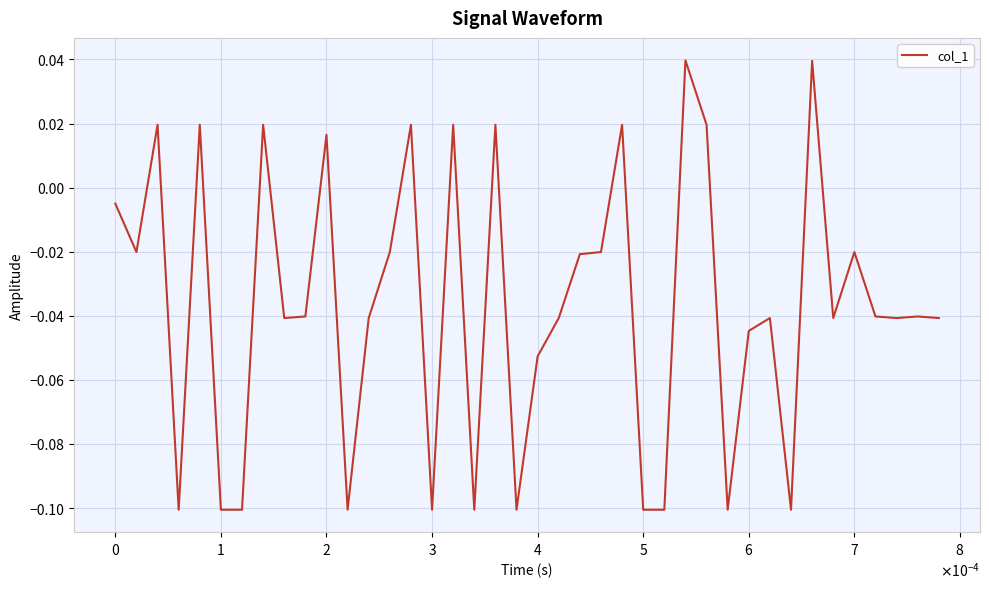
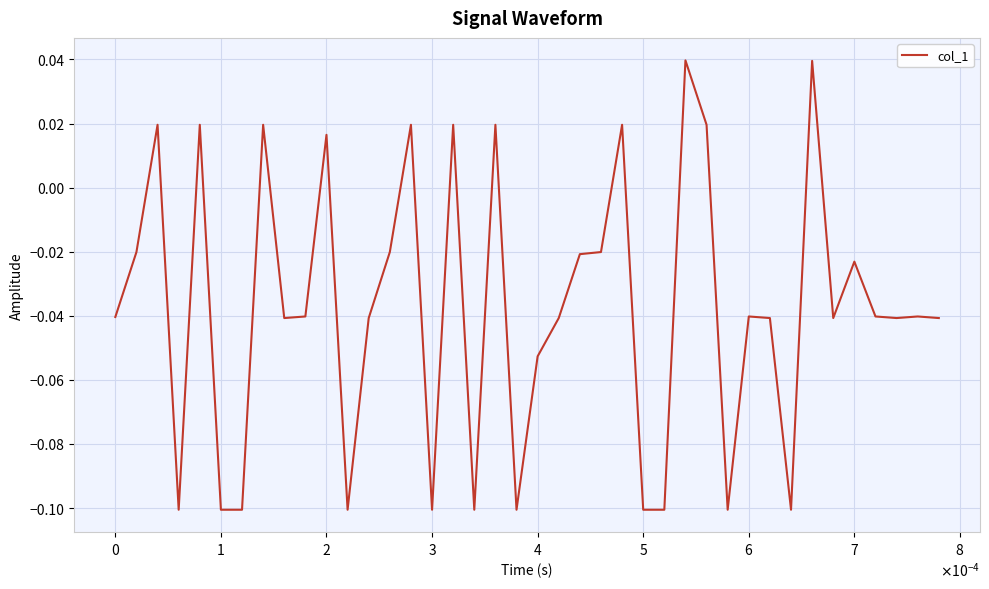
0: -0.005 -> -0.040
6: -0.045 -> -0.040
7: -0.020 -> -0.023
